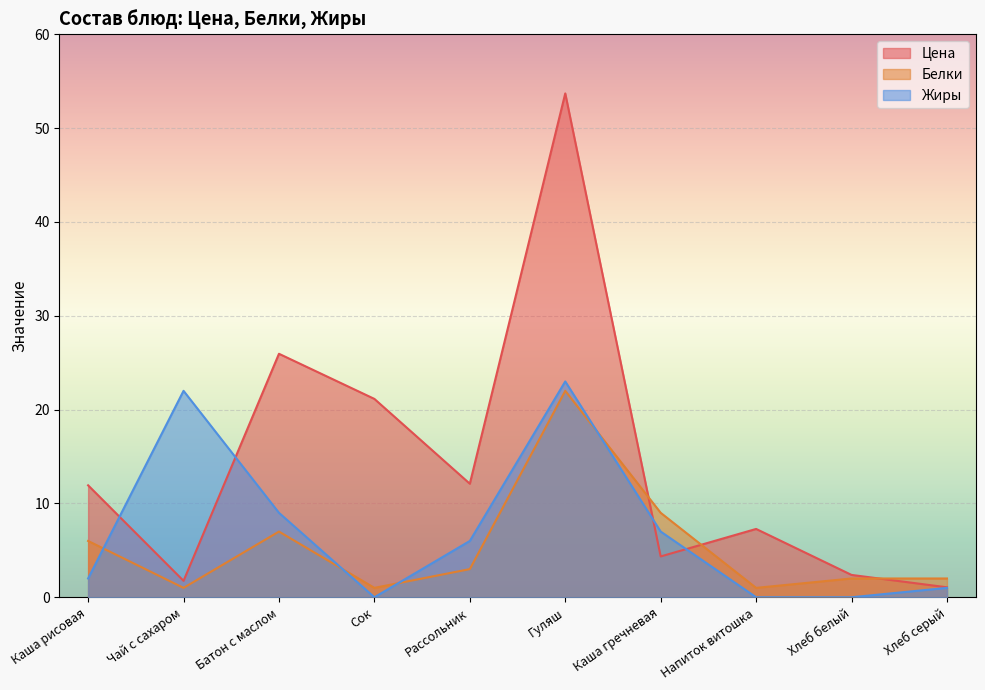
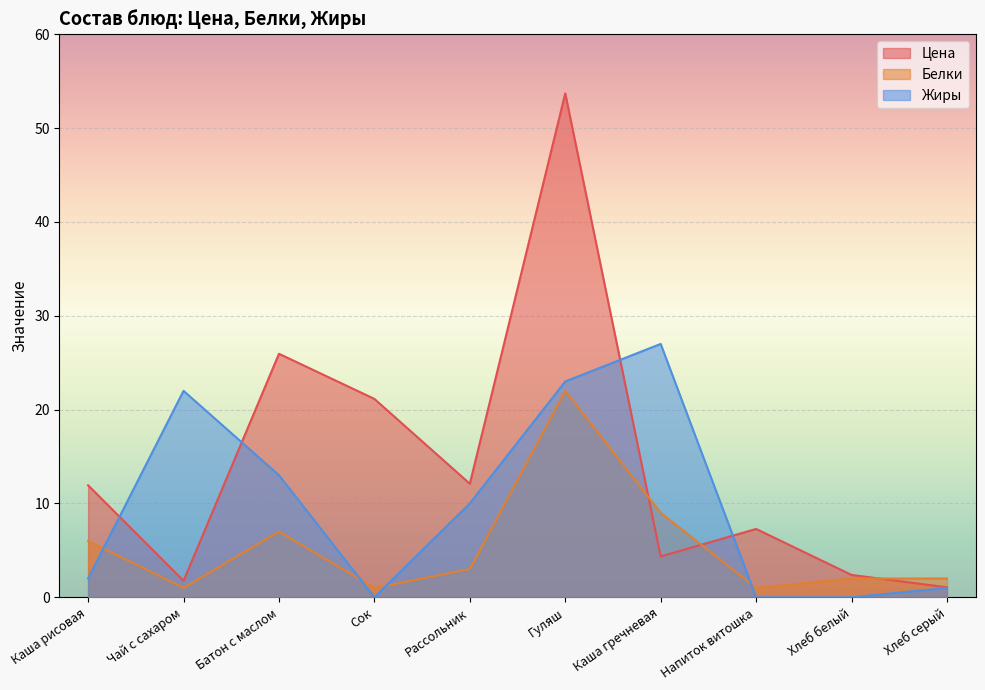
Жиры, Батон с маслом: 9 -> 13
Жиры, Рассольник: 6 -> 10
Жиры, Каша гречневая: 7 -> 27
